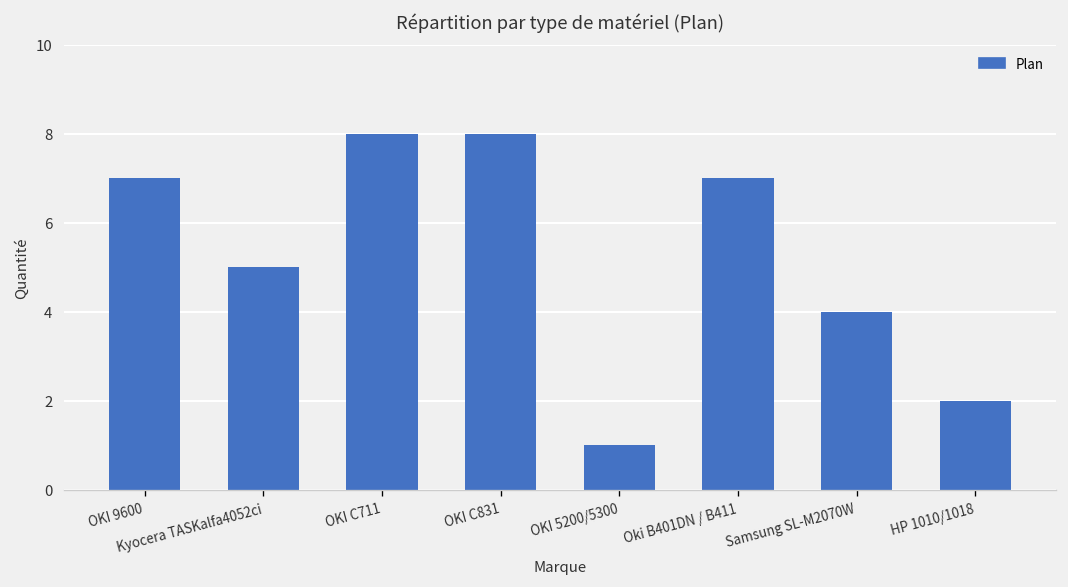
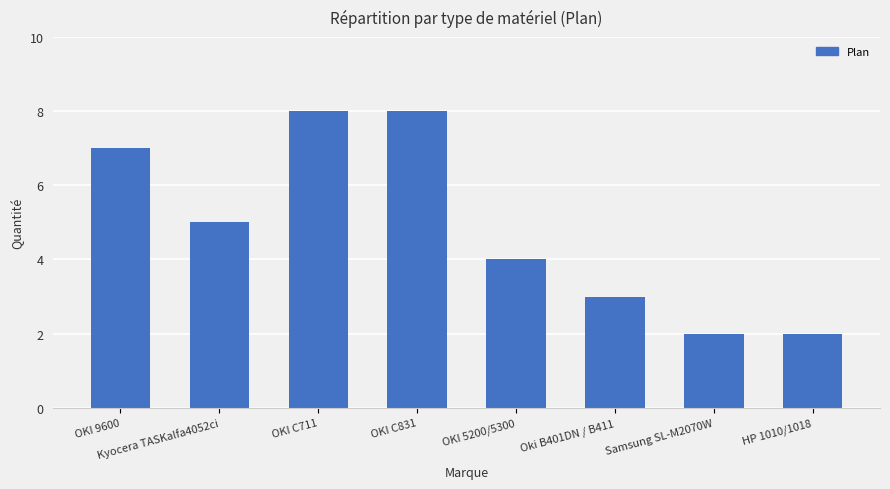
OKI 5200/5300: 1 -> 4
Oki B401DN / B411: 7 -> 3
Samsung SL-M2070W: 4 -> 2
